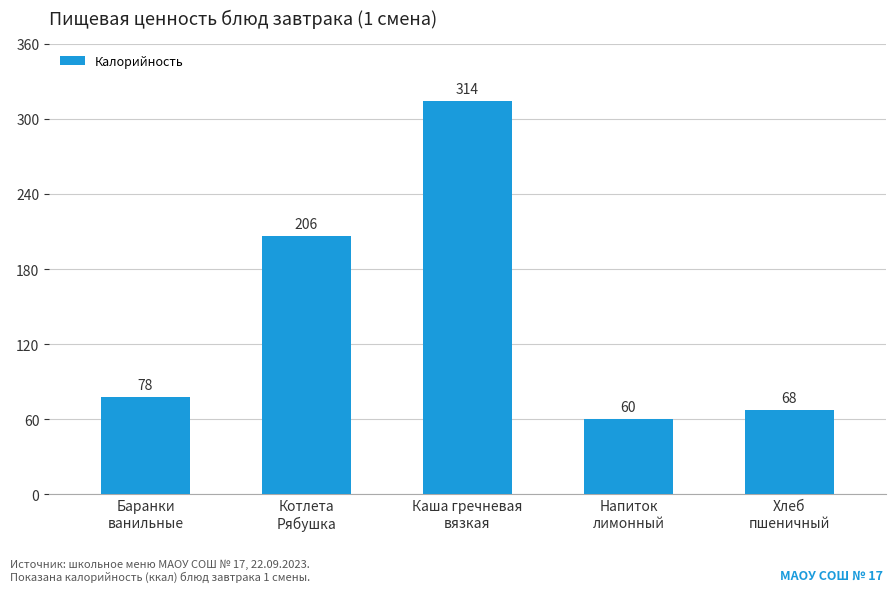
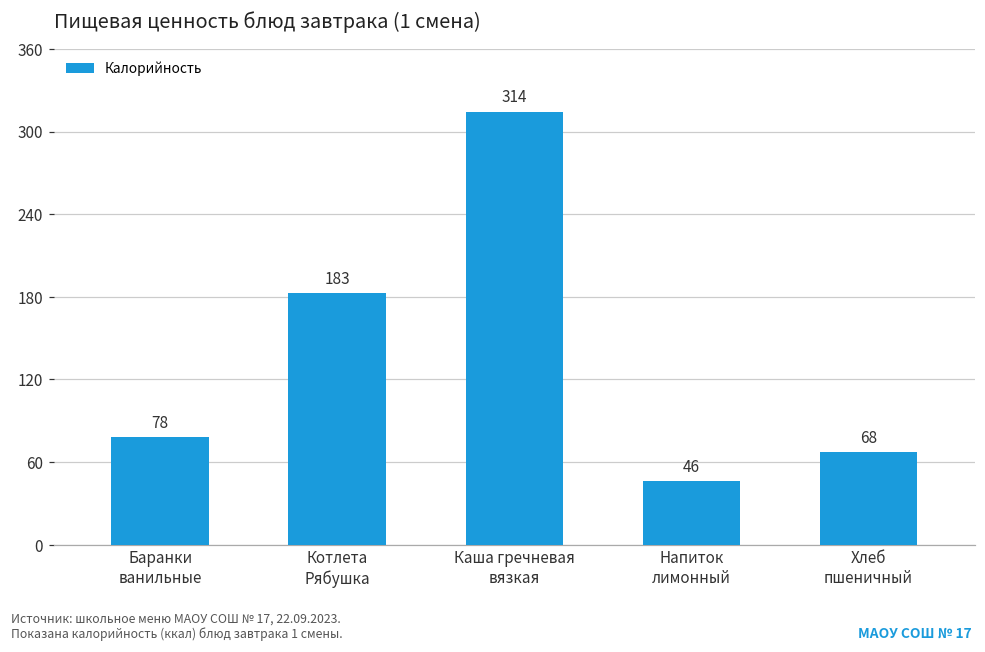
Котлета Рябушка: 206 -> 183
Напиток лимонный: 60 -> 46
